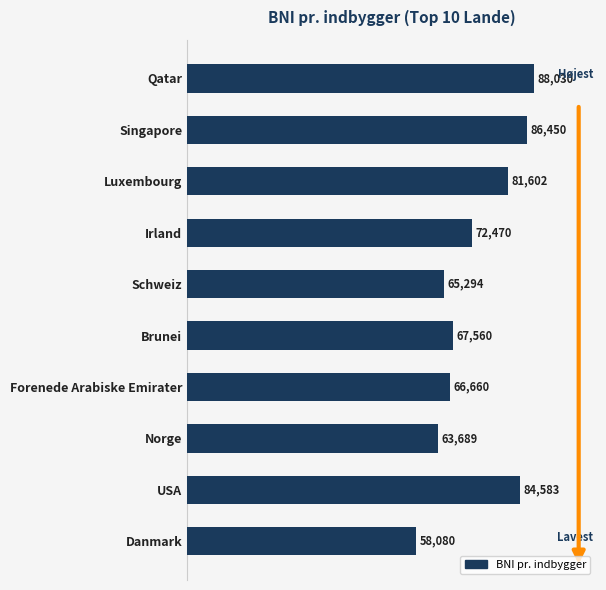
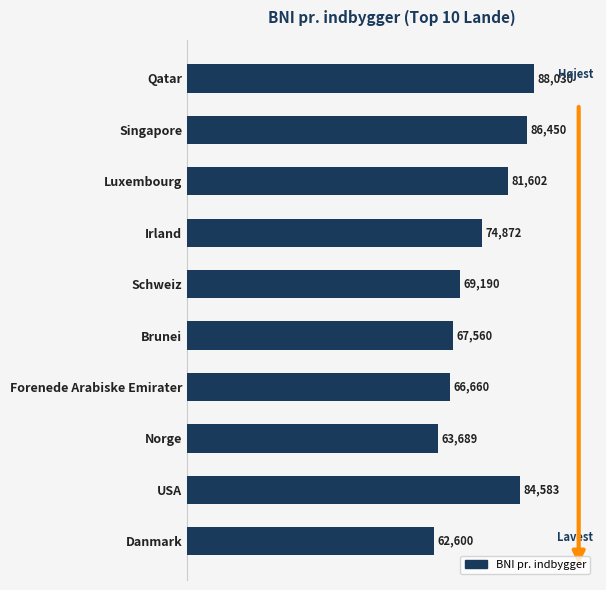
Irland: 72,470 -> 74,872
Schweiz: 65,294 -> 69,190
Danmark: 58,080 -> 62,600
